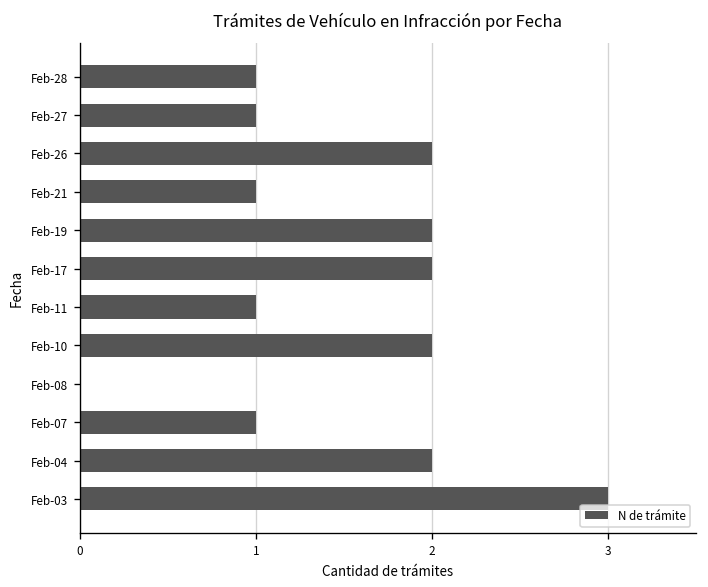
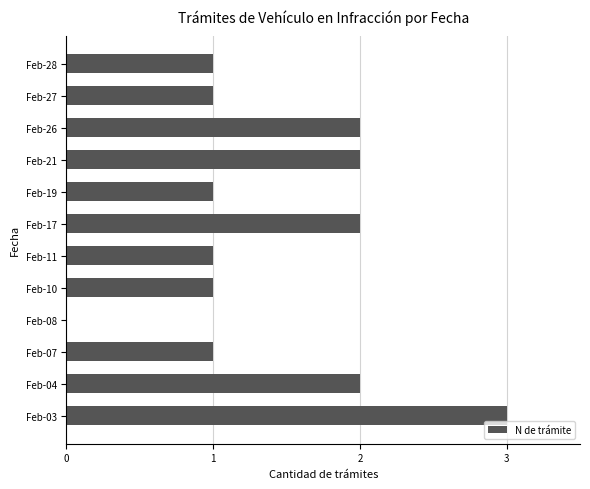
Feb-21: 1 -> 2
Feb-19: 2 -> 1
Feb-10: 2 -> 1
